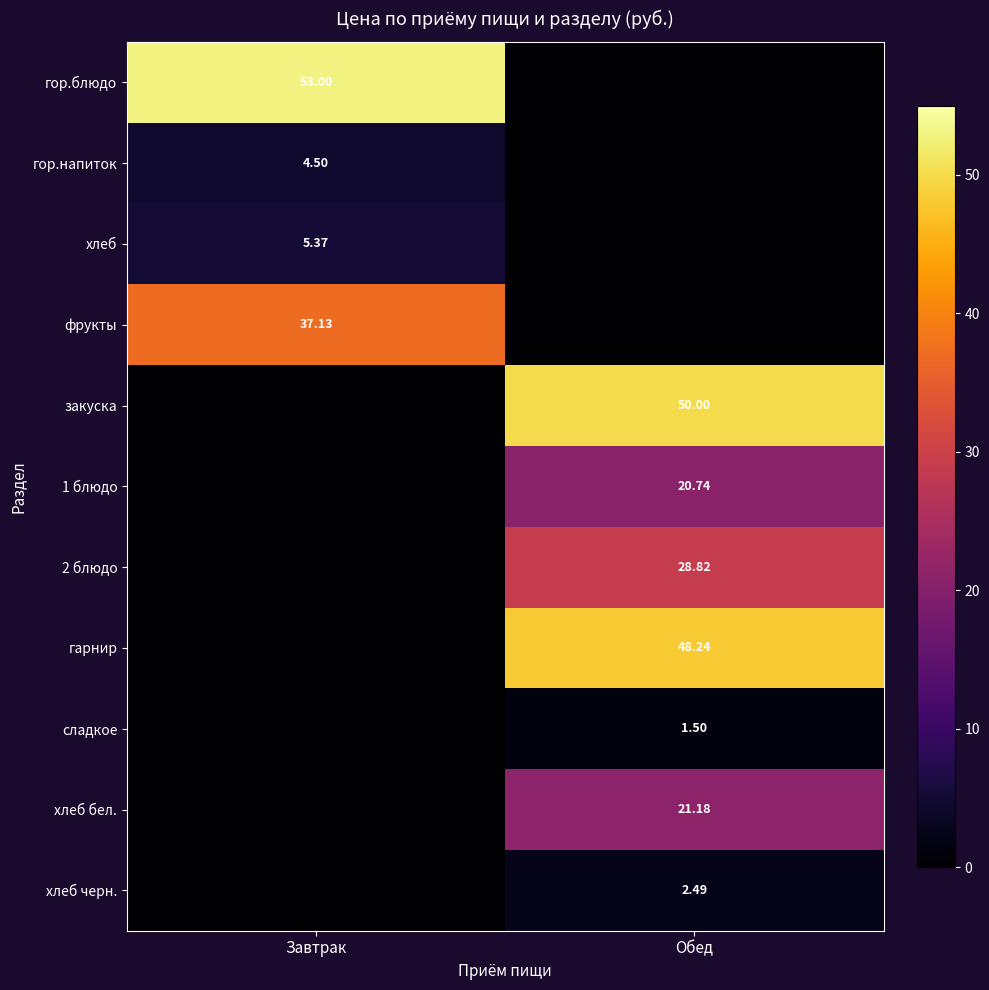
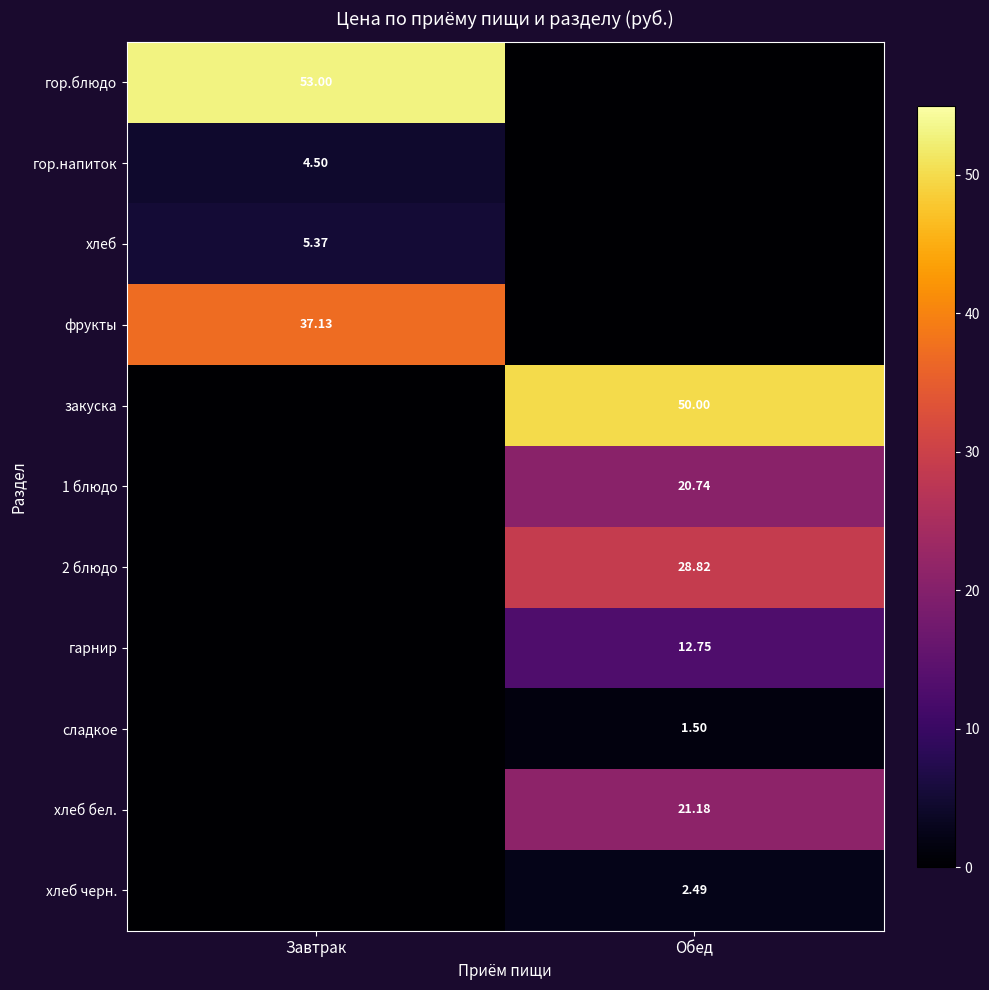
гарнир, Обед: 48.24 -> 12.75
